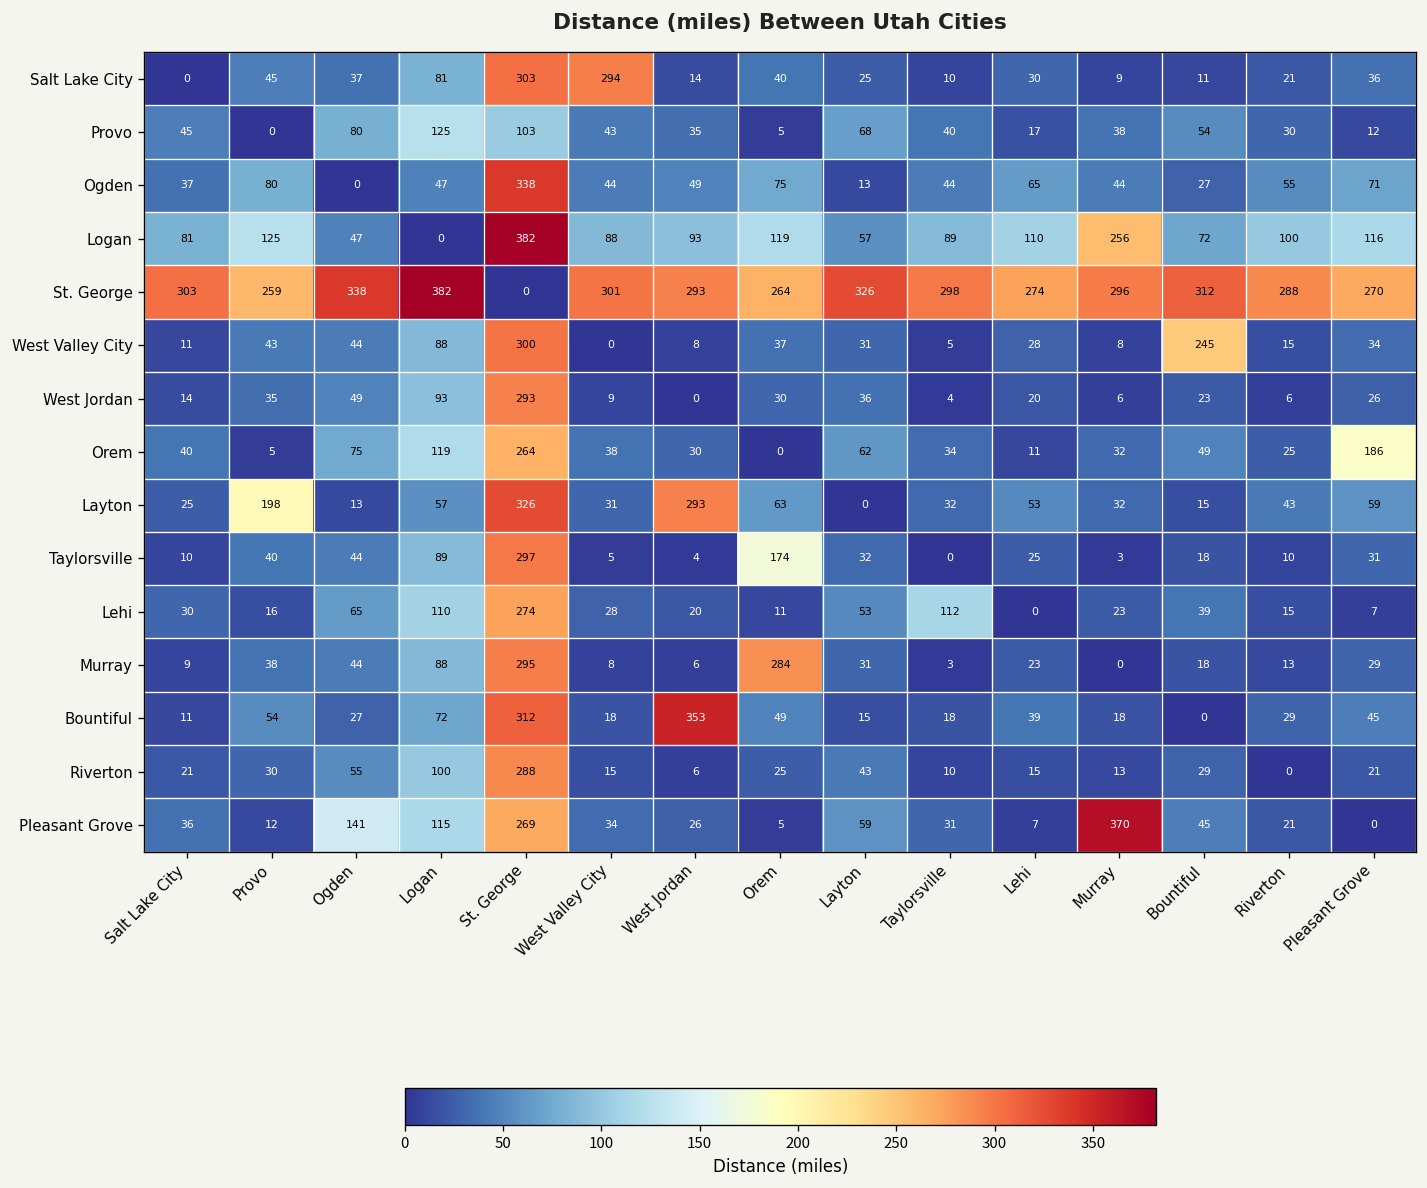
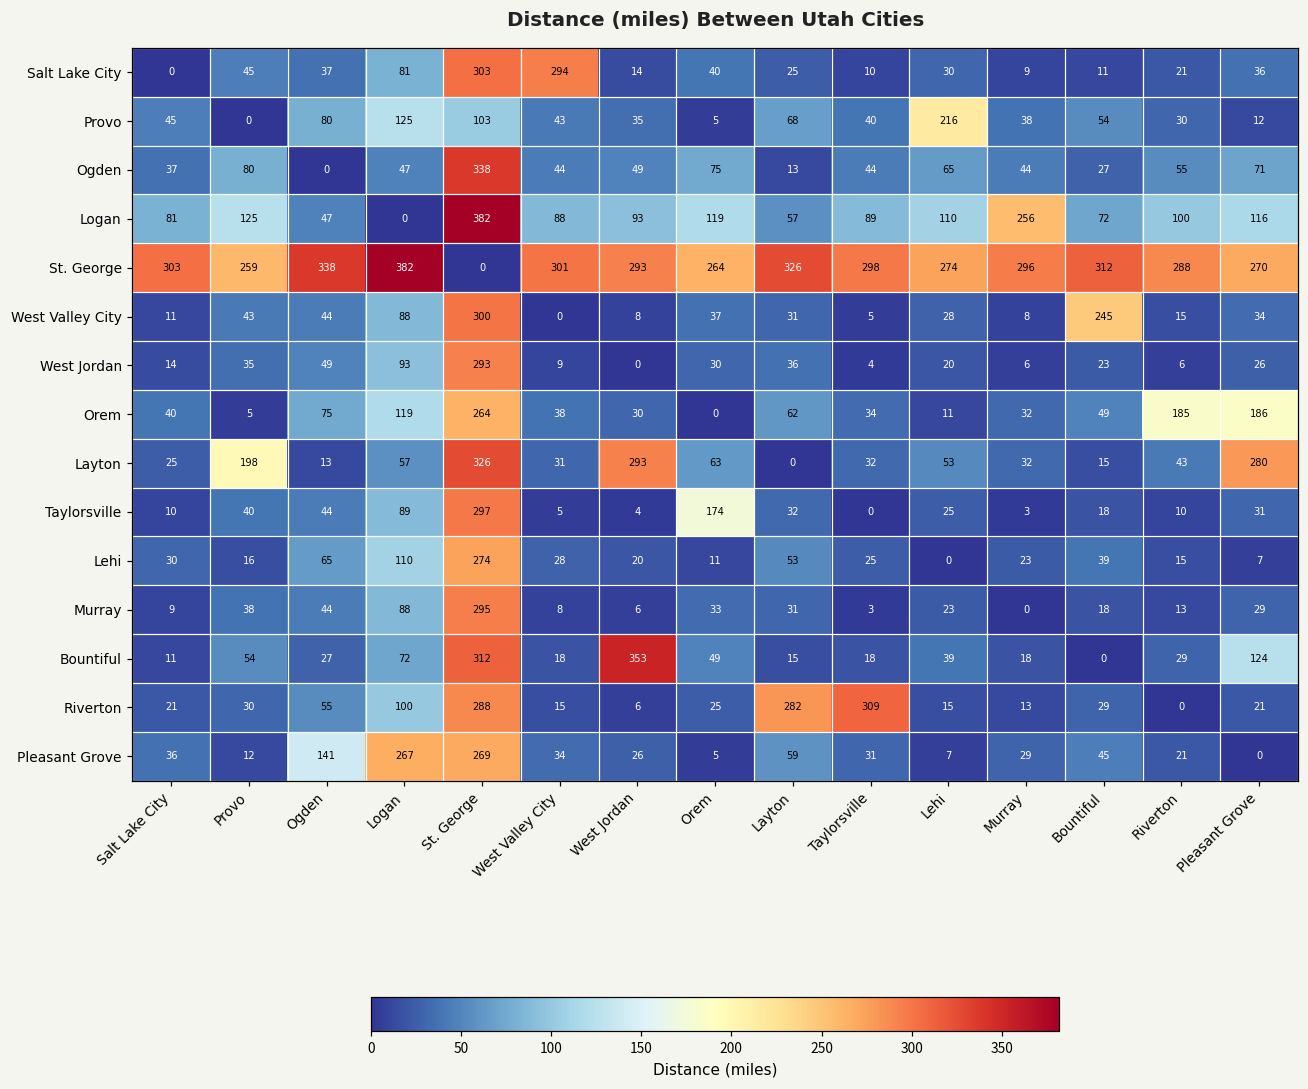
Provo, Lehi: 17 -> 216
Orem, Riverton: 25 -> 185
Layton, Pleasant Grove: 59 -> 280
Lehi, Taylorsville: 112 -> 25
Murray, Orem: 284 -> 33
Bountiful, Pleasant Grove: 45 -> 124
Riverton, Layton: 43 -> 282
Riverton, Taylorsville: 10 -> 309
Pleasant Grove, Logan: 115 -> 267
Pleasant Grove, Murray: 370 -> 29
